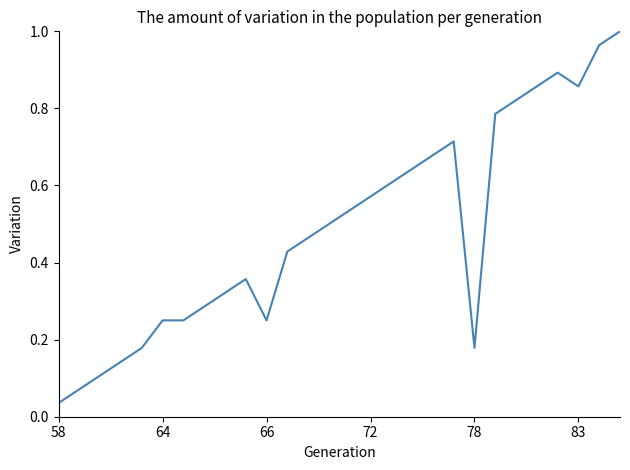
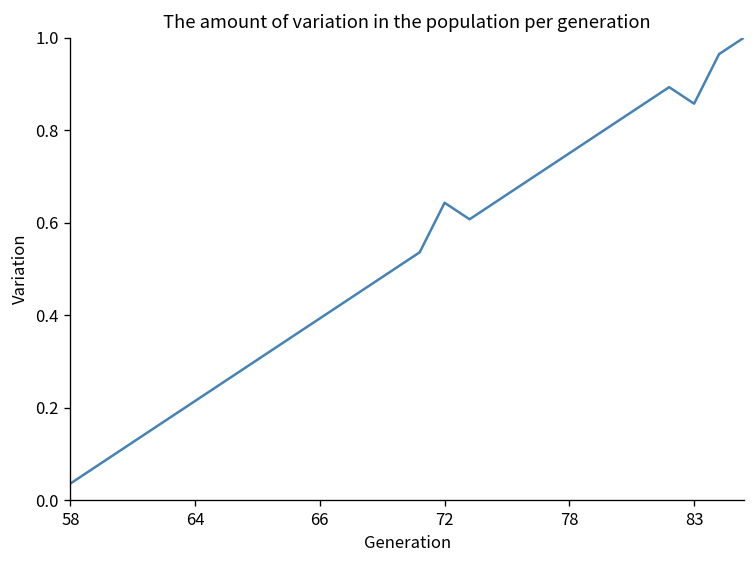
64: 0.25 -> 0.21
66: 0.25 -> 0.39
72: 0.57 -> 0.64
78: 0.18 -> 0.75
